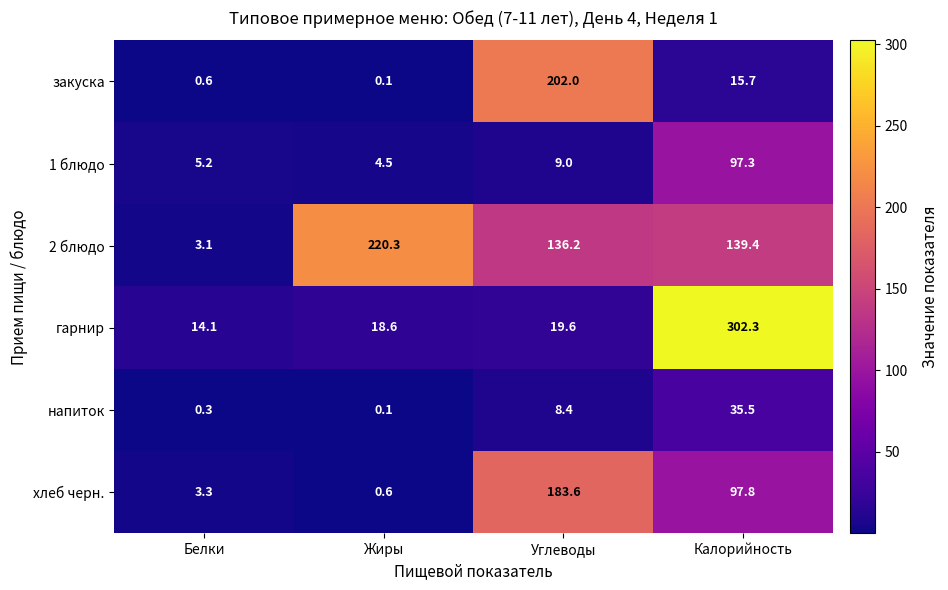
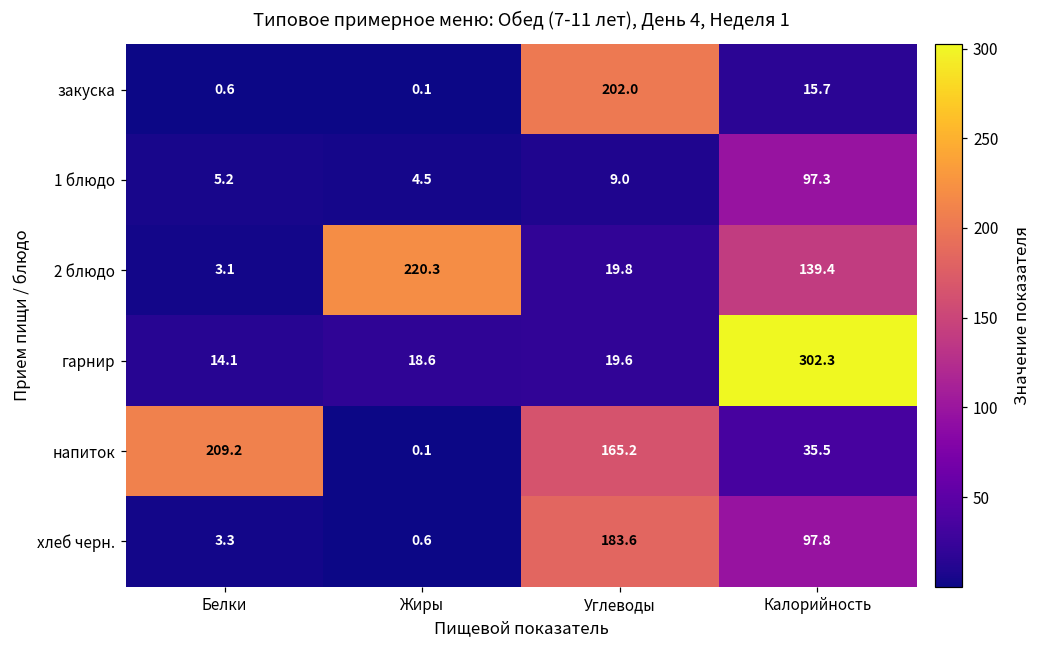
2 блюдо, Углеводы: 136.2 -> 19.8
напиток, Белки: 0.3 -> 209.2
напиток, Углеводы: 8.4 -> 165.2
